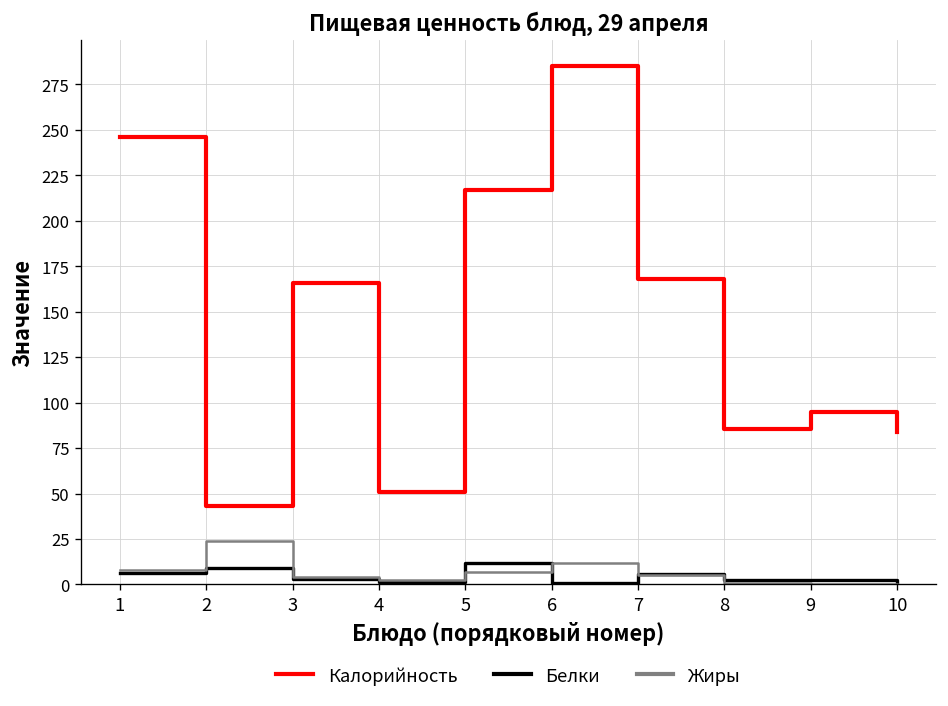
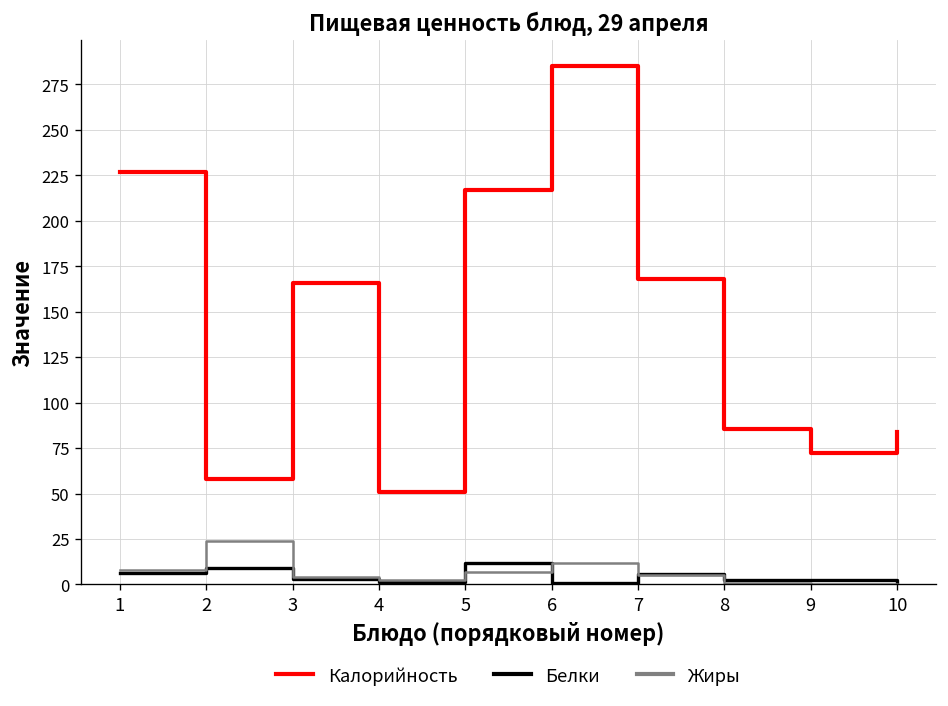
Калорийность, 1: 246 -> 227
Калорийность, 2: 43 -> 58
Калорийность, 9: 95 -> 72
